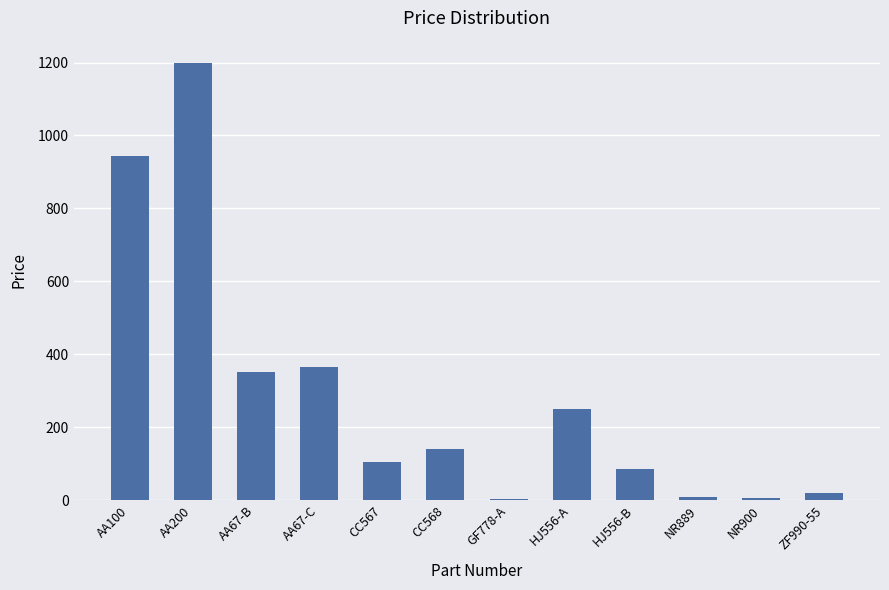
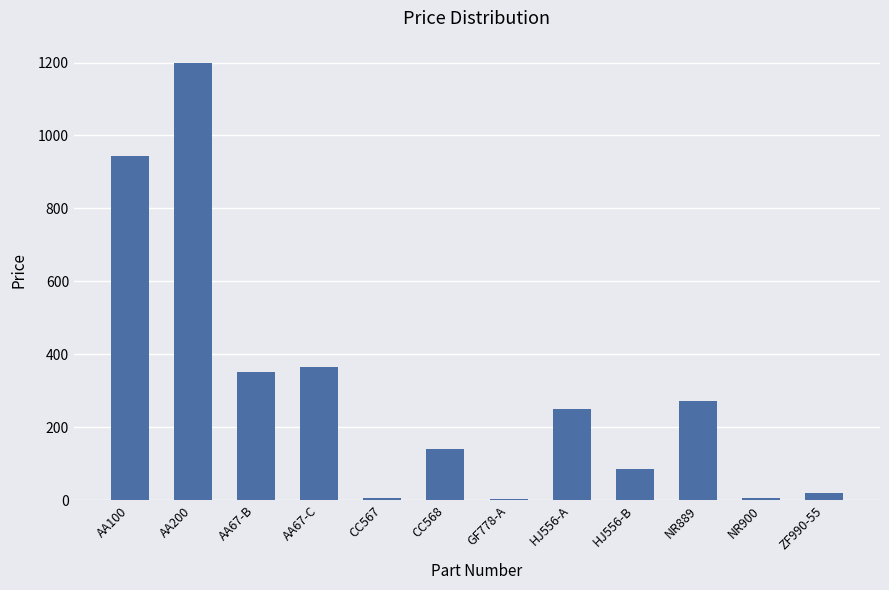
CC567: 100 -> 10
NR889: 10 -> 270
